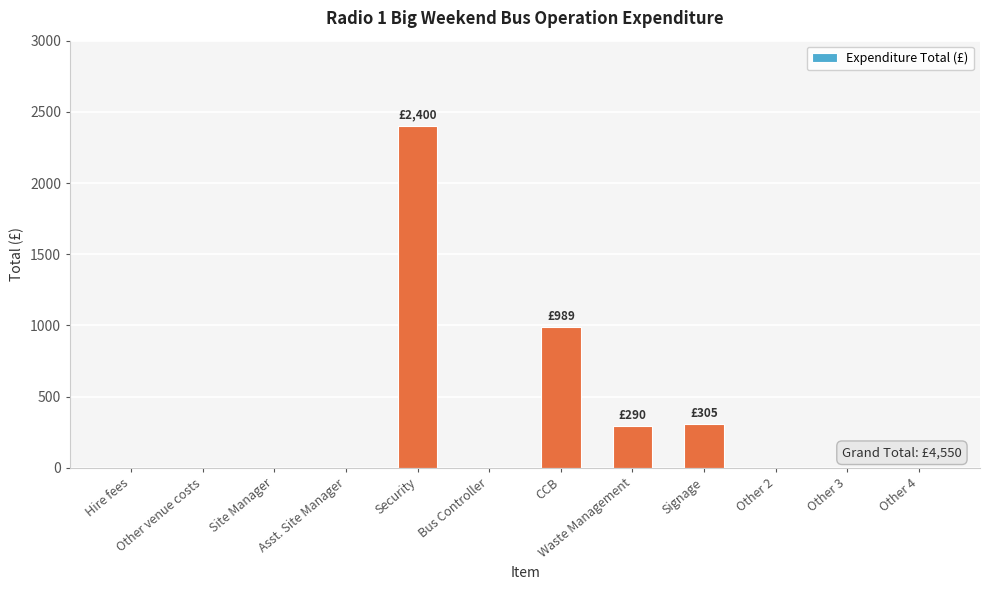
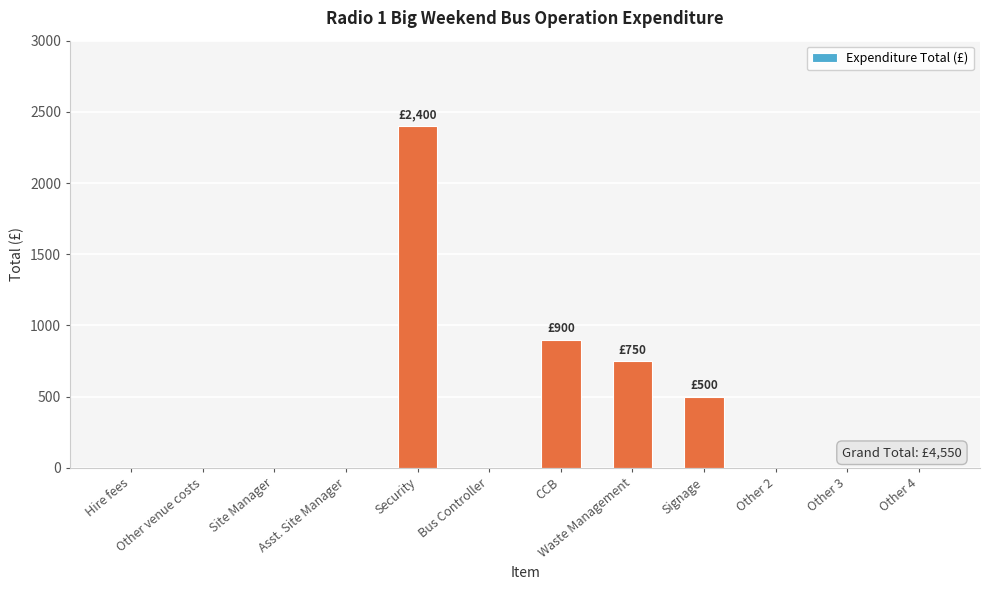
CCB: £989 -> £900
Waste Management: £290 -> £750
Signage: £305 -> £500
